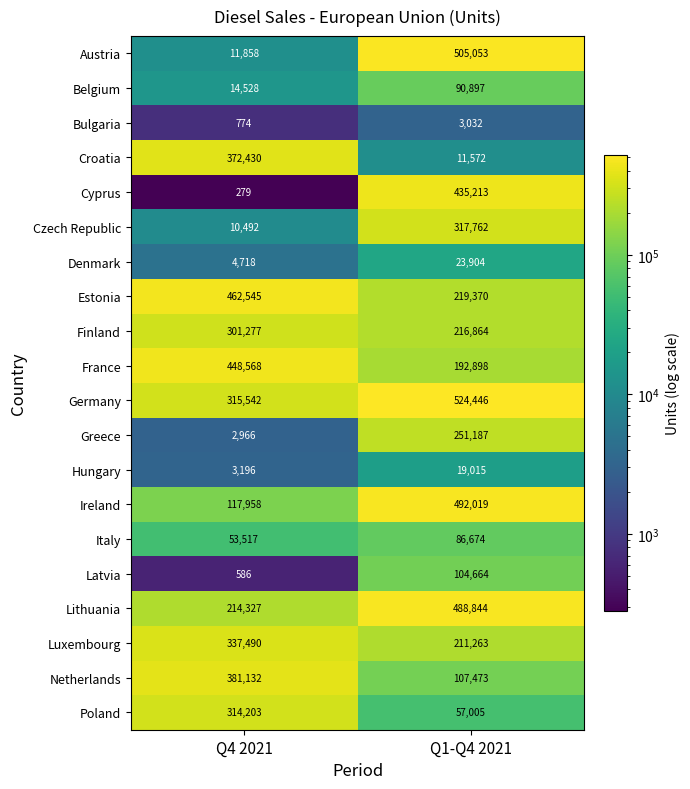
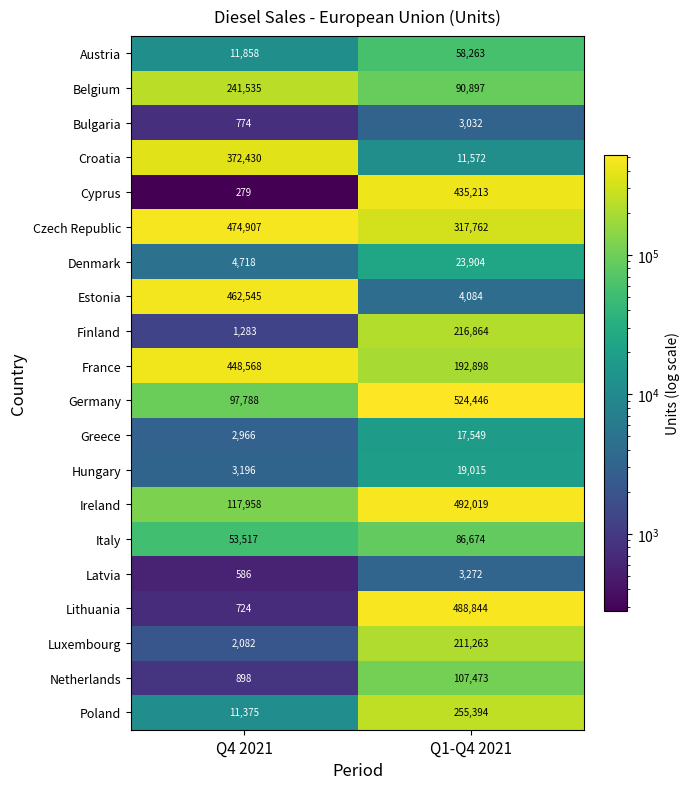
Austria, Q1-Q4 2021: 505,053 -> 58,263
Belgium, Q4 2021: 14,528 -> 241,535
Czech Republic, Q4 2021: 10,492 -> 474,907
Estonia, Q1-Q4 2021: 219,370 -> 4,084
Finland, Q4 2021: 301,277 -> 1,283
Germany, Q4 2021: 315,542 -> 97,788
Greece, Q1-Q4 2021: 251,187 -> 17,549
Latvia, Q1-Q4 2021: 104,664 -> 3,272
Lithuania, Q4 2021: 214,327 -> 724
Luxembourg, Q4 2021: 337,490 -> 2,082
Netherlands, Q4 2021: 381,132 -> 898
Poland, Q4 2021: 314,203 -> 11,375
Poland, Q1-Q4 2021: 57,005 -> 255,394
